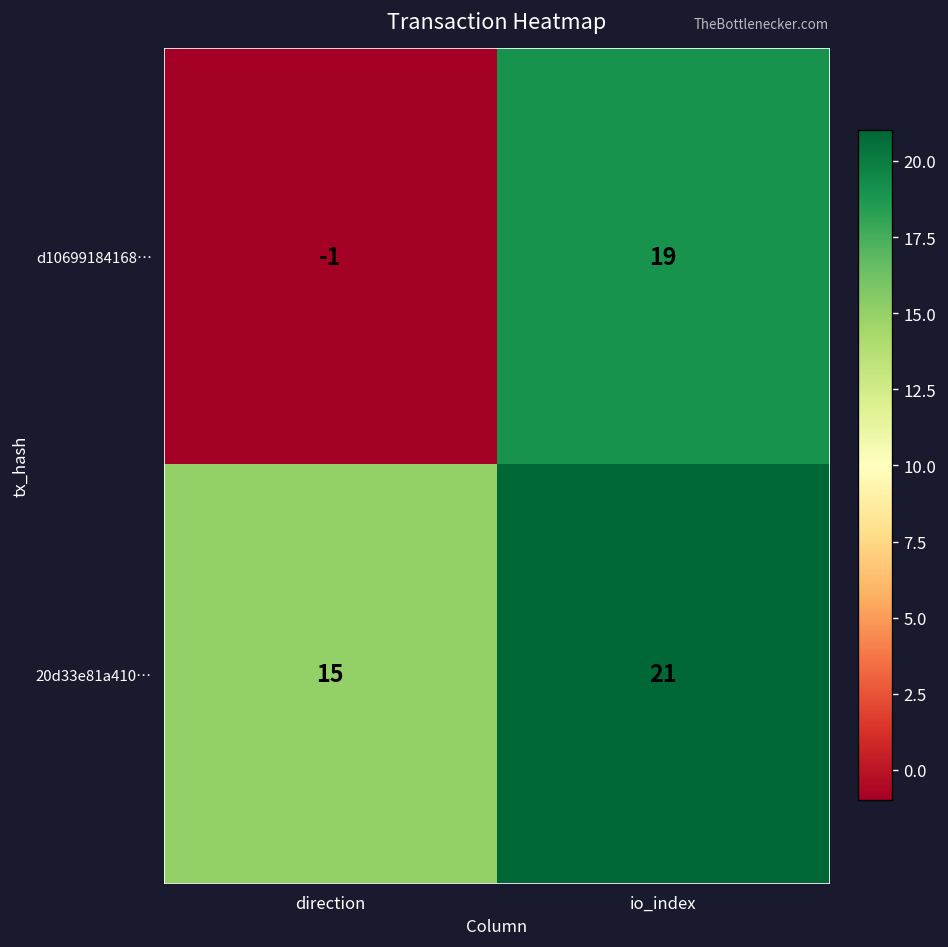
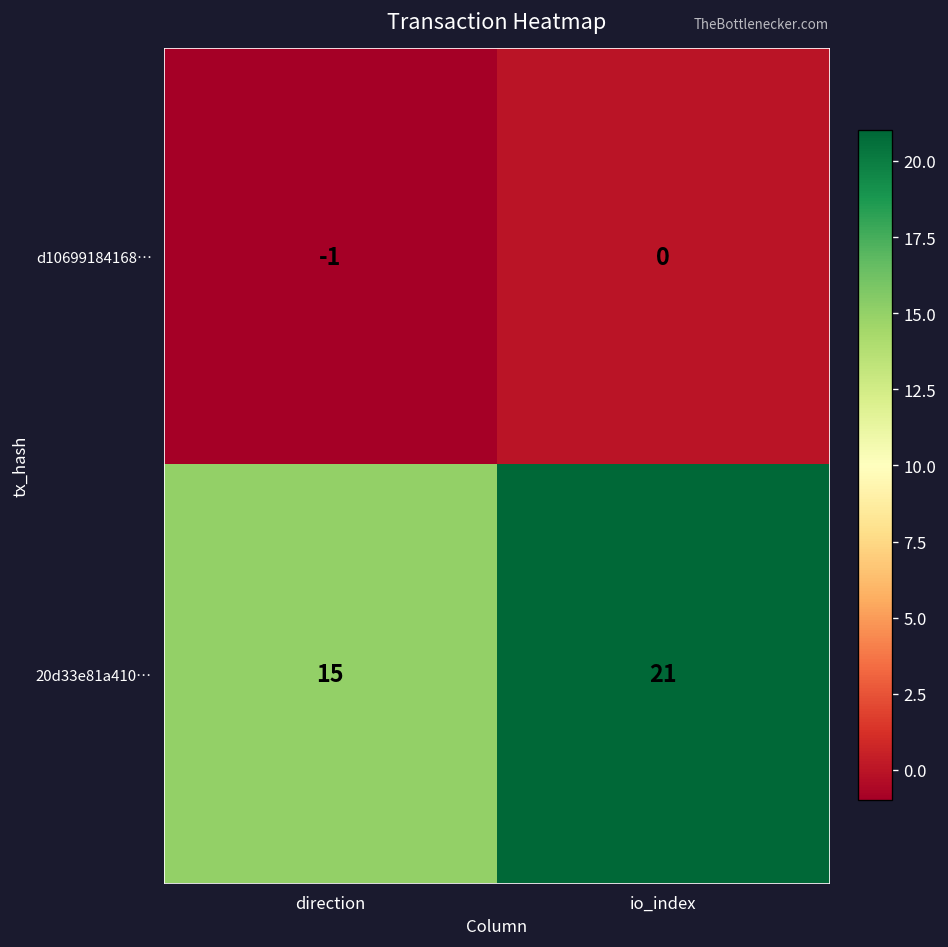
d10699184168…, io_index: 19 -> 0
